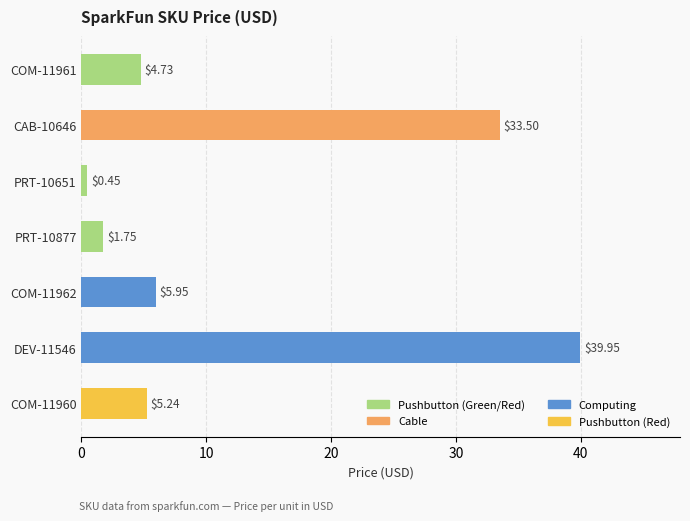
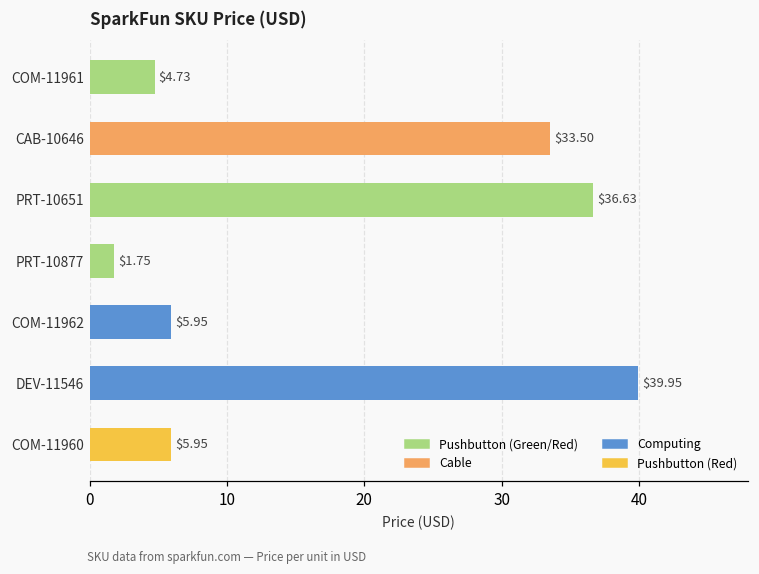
PRT-10651: $0.45 -> $36.63
COM-11960: $5.24 -> $5.95
